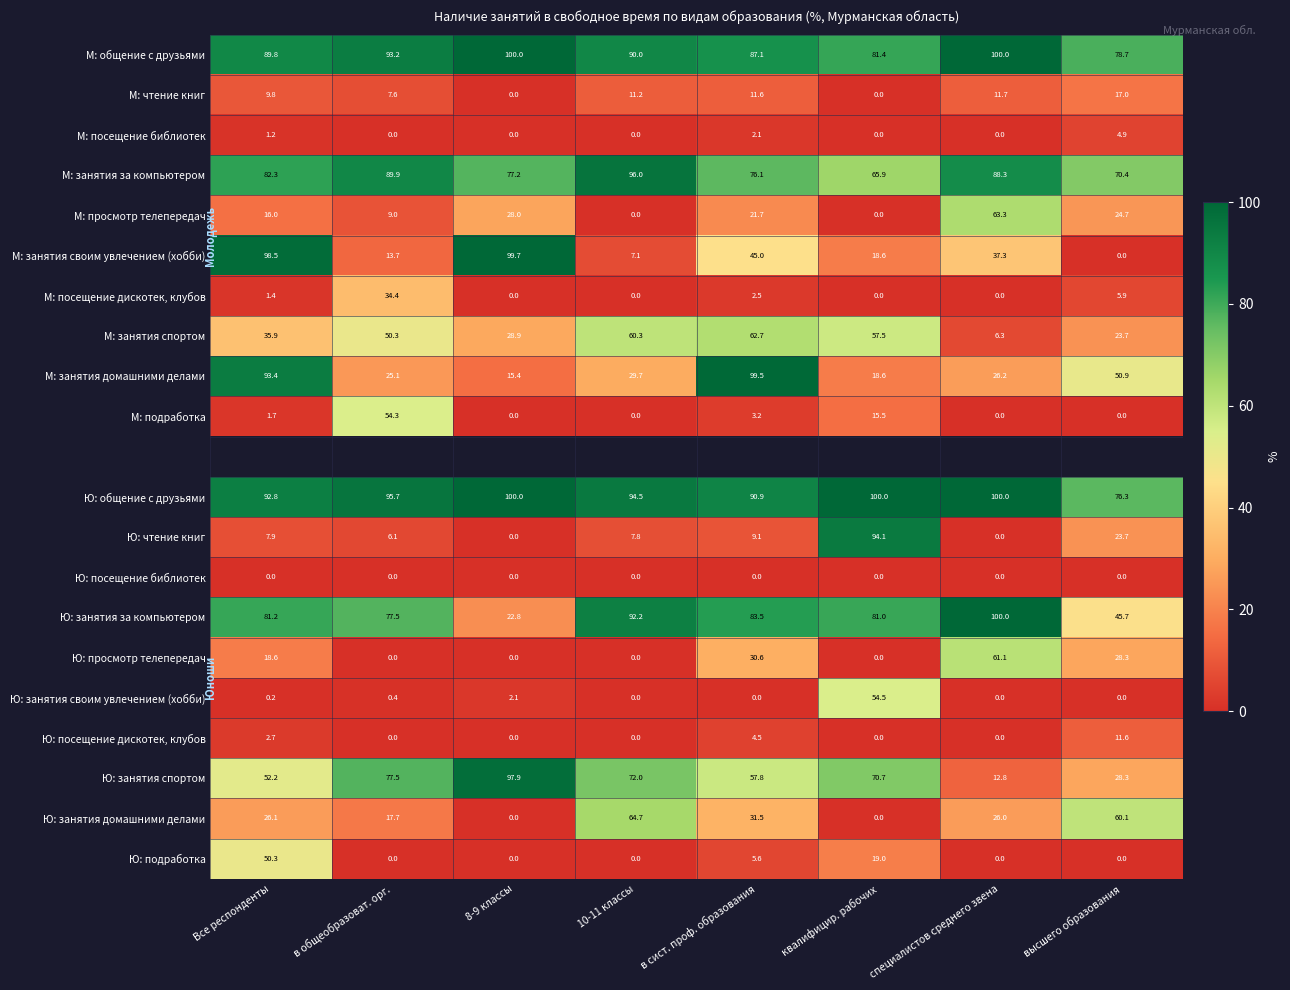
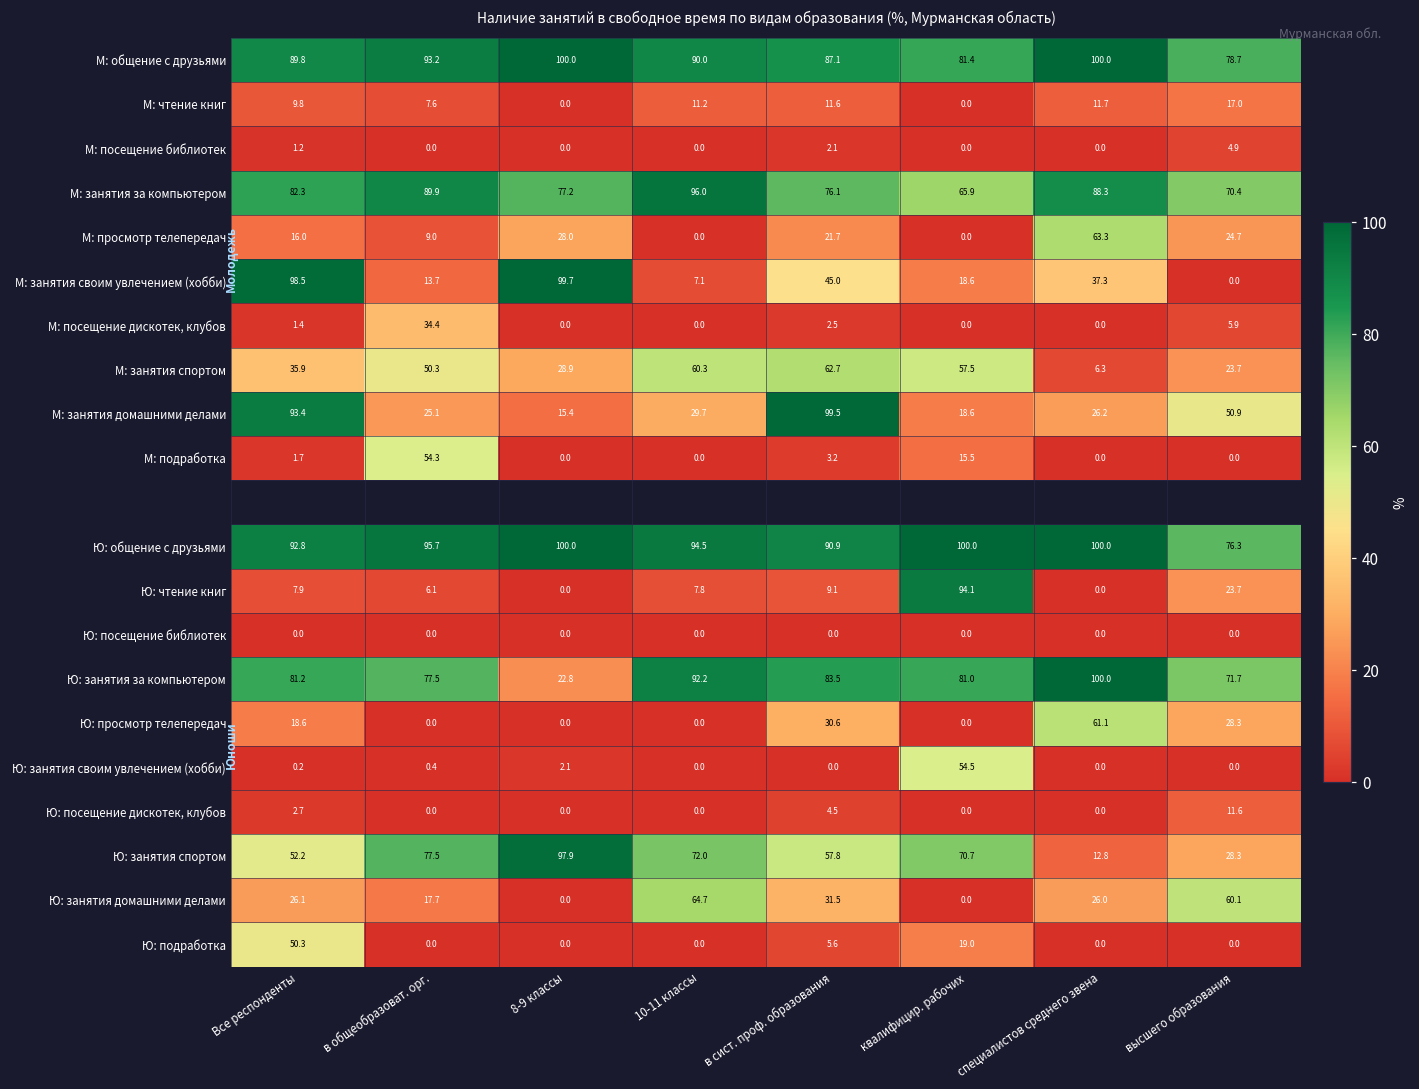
Ю: занятия за компьютером, высшего образования: 45.7 -> 71.7
